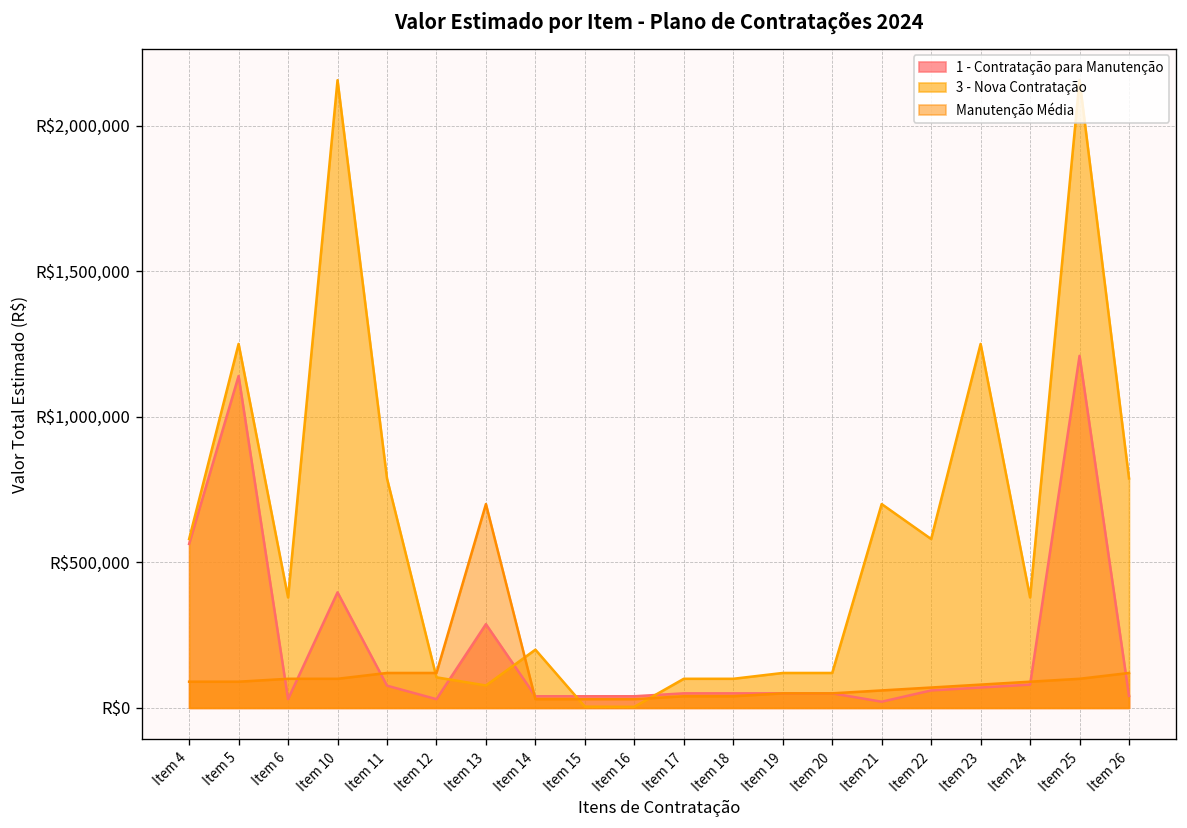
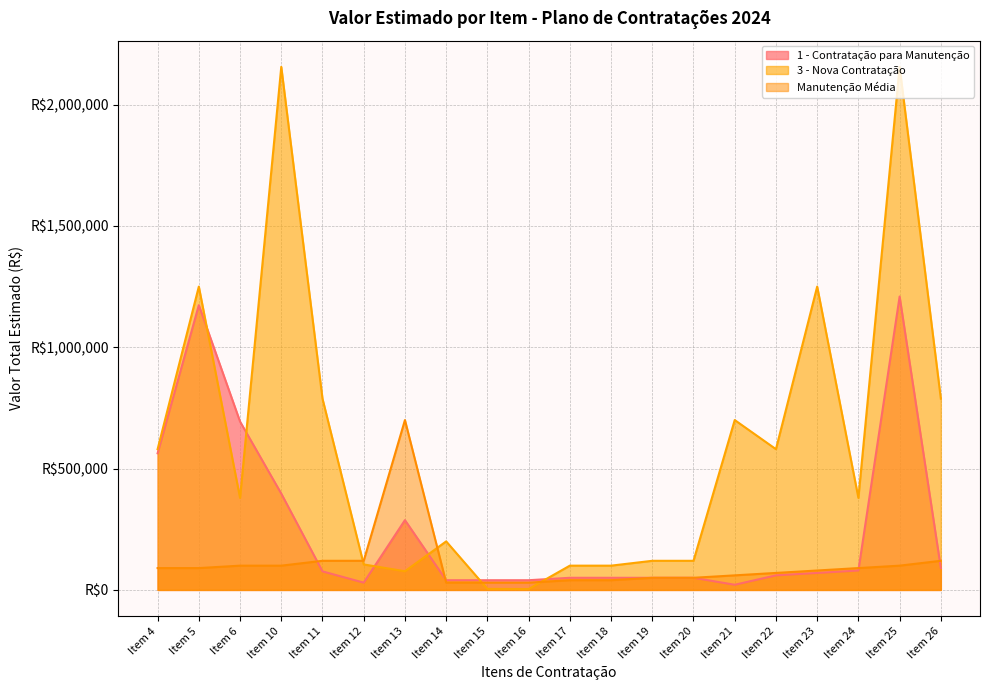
1 - Contratação para Manutenção, Item 5: R$1,140,000 -> R$1,170,000
1 - Contratação para Manutenção, Item 6: R$30,000 -> R$690,000
1 - Contratação para Manutenção, Item 26: R$40,000 -> R$90,000
